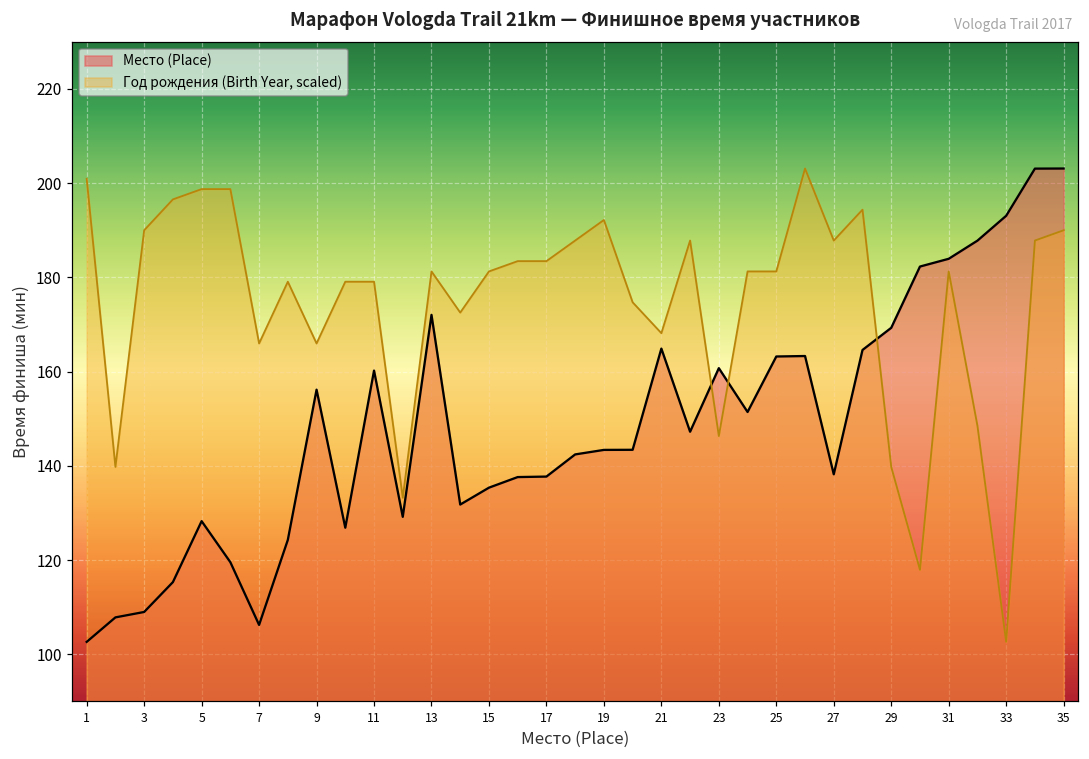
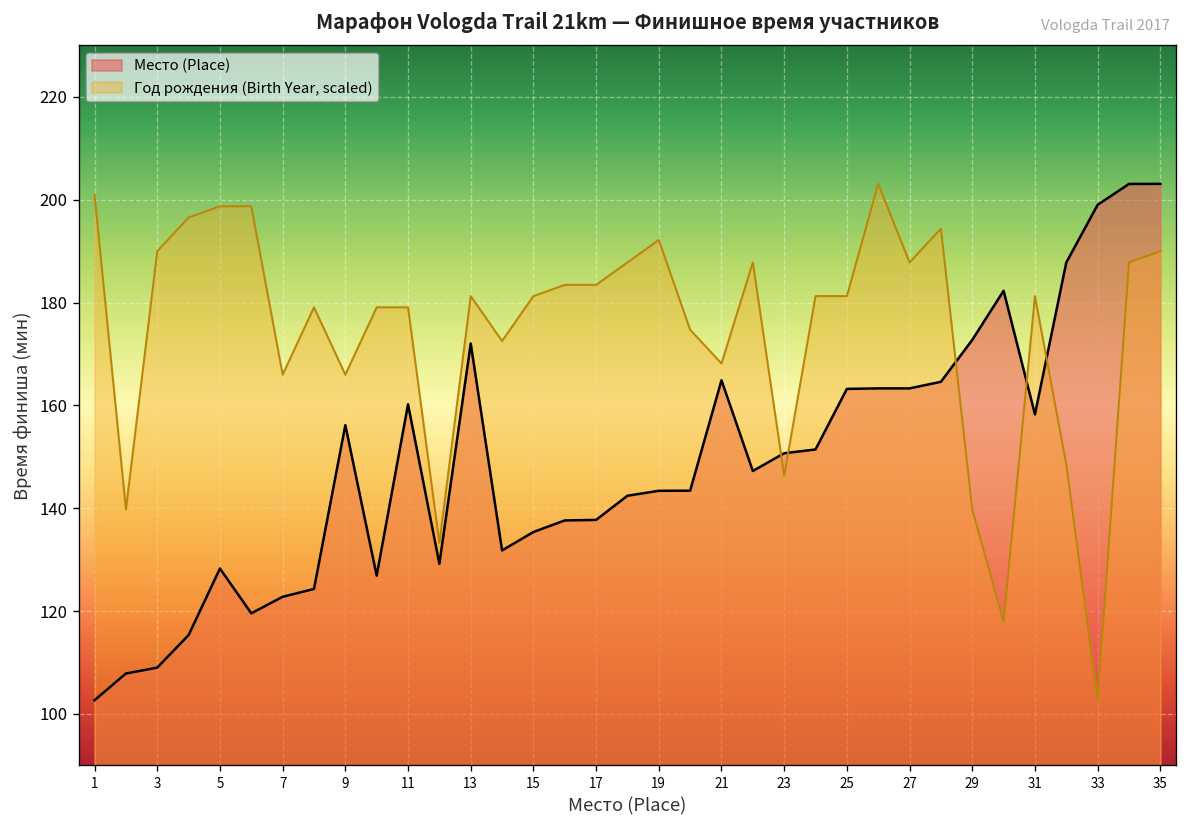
Место (Place), 7: 106 -> 123
Место (Place), 23: 161 -> 151
Место (Place), 27: 138 -> 163
Место (Place), 29: 169 -> 173
Место (Place), 31: 184 -> 158
Место (Place), 33: 193 -> 199
